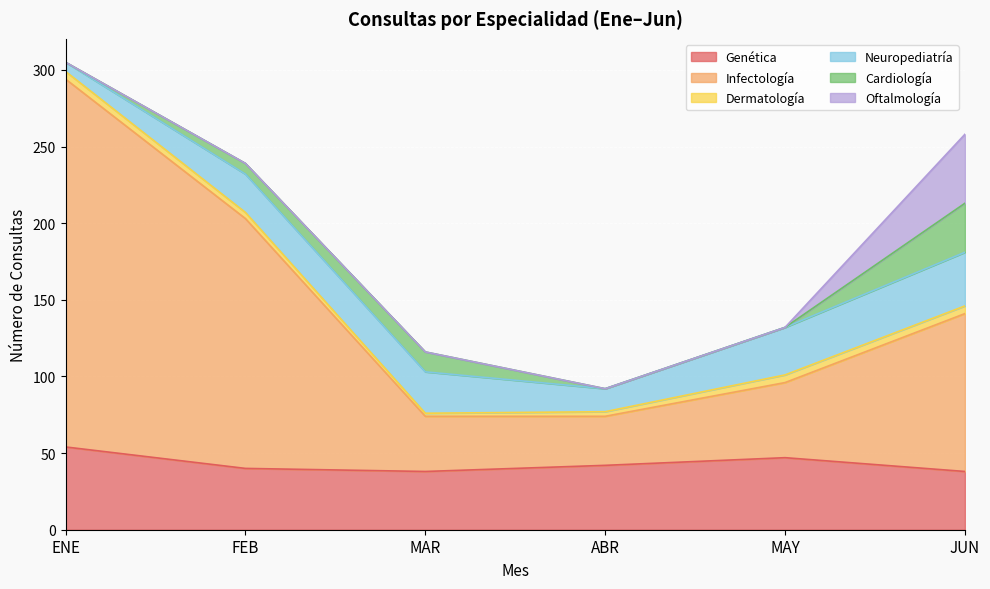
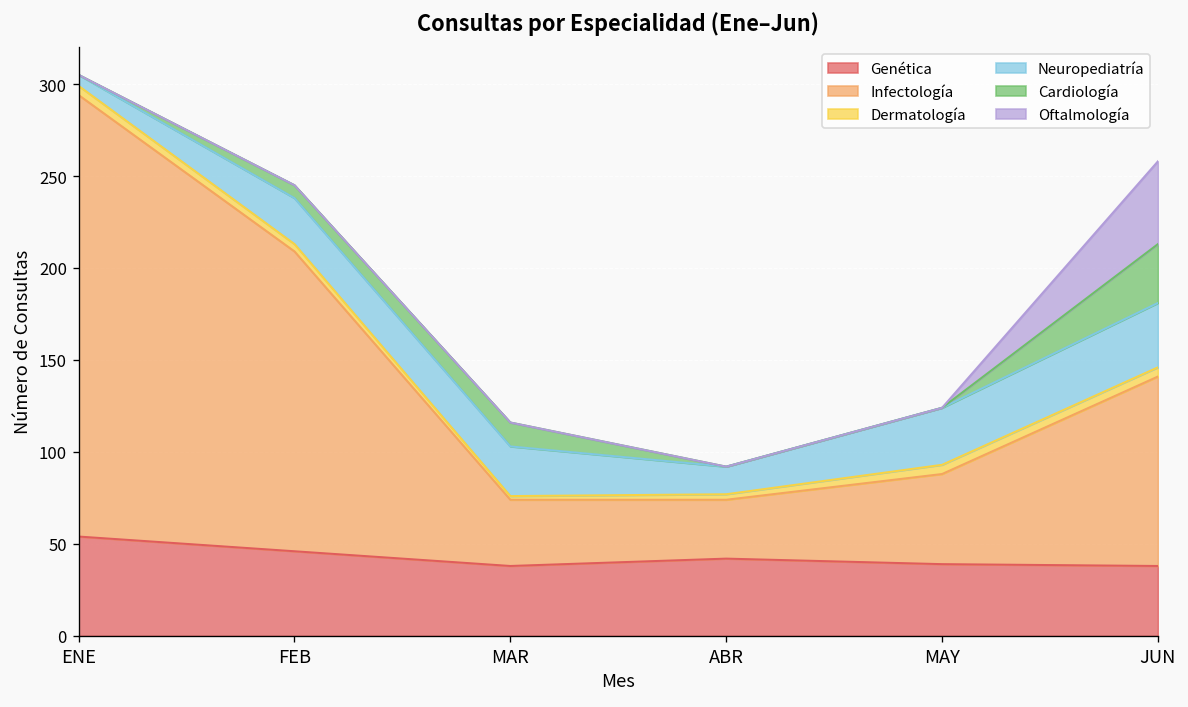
Genética, FEB: 40 -> 46
Genética, MAY: 47 -> 39
